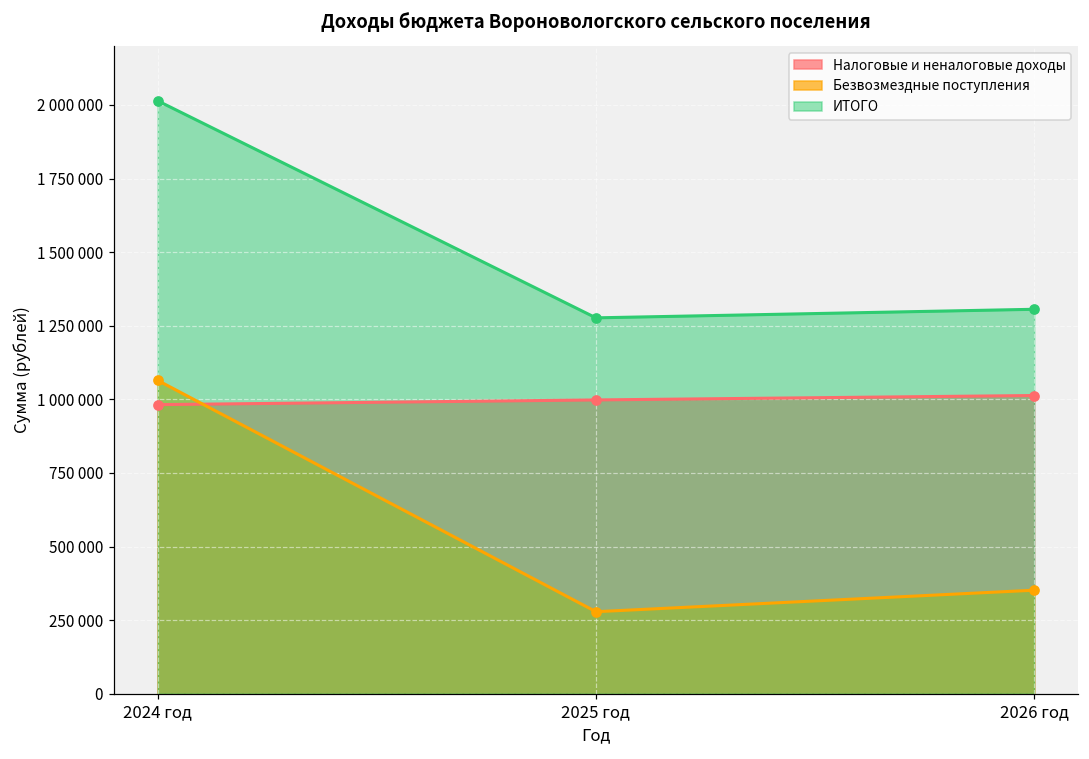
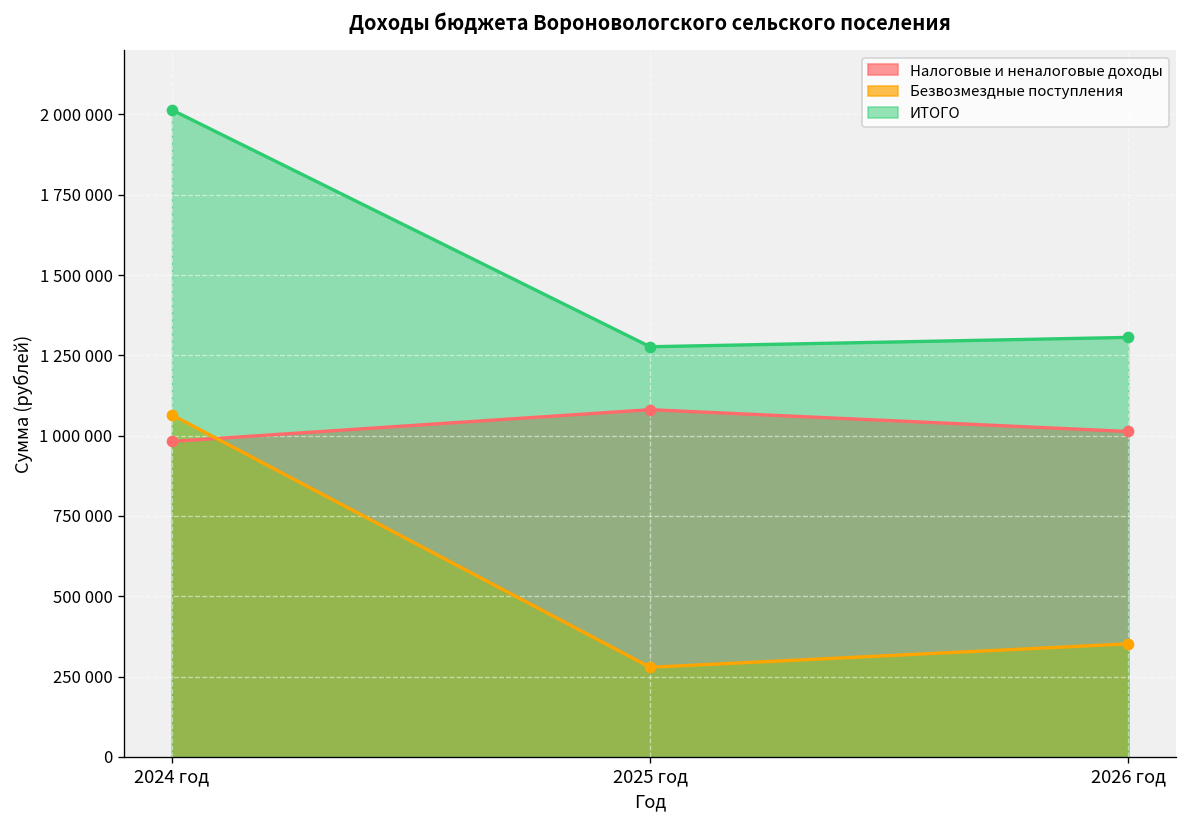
Налоговые и неналоговые доходы, 2025 год: 1000000 -> 1080000
